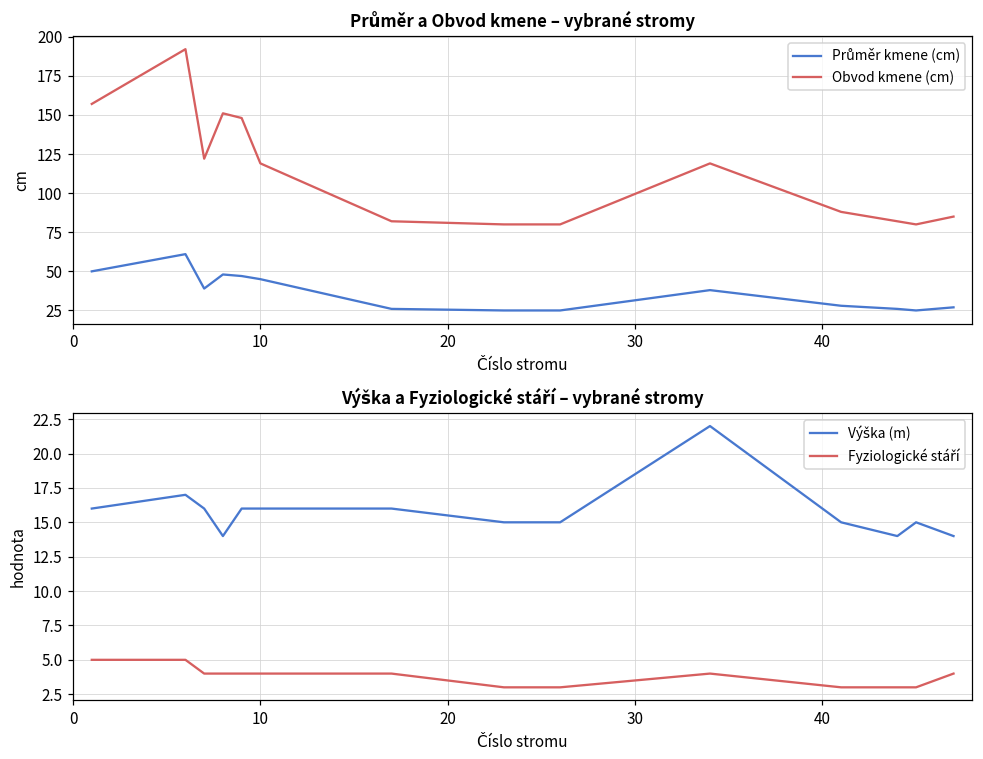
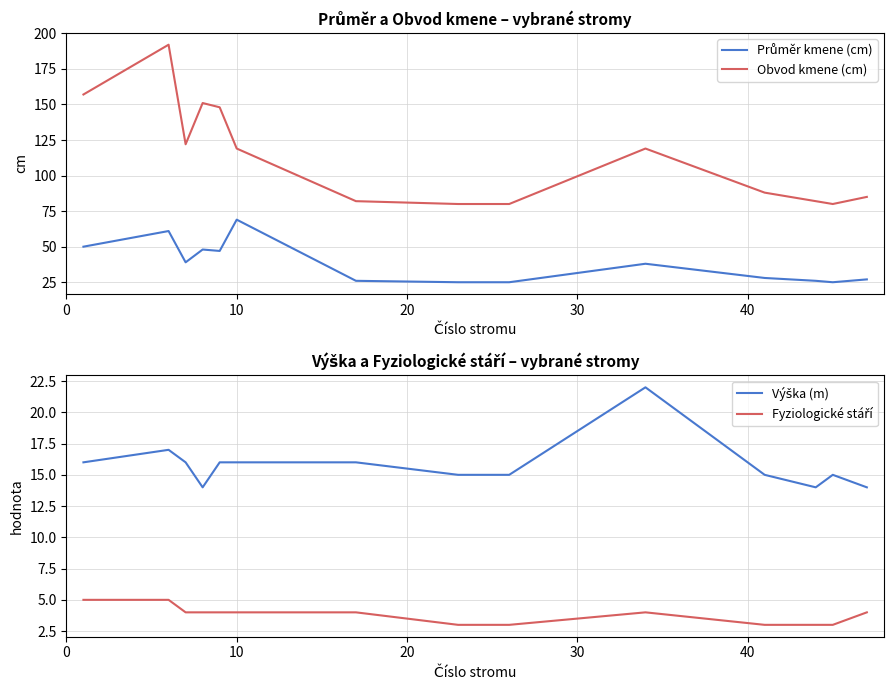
Průměr a Obvod kmene – vybrané stromy, Průměr kmene (cm), 10: 45 -> 69
